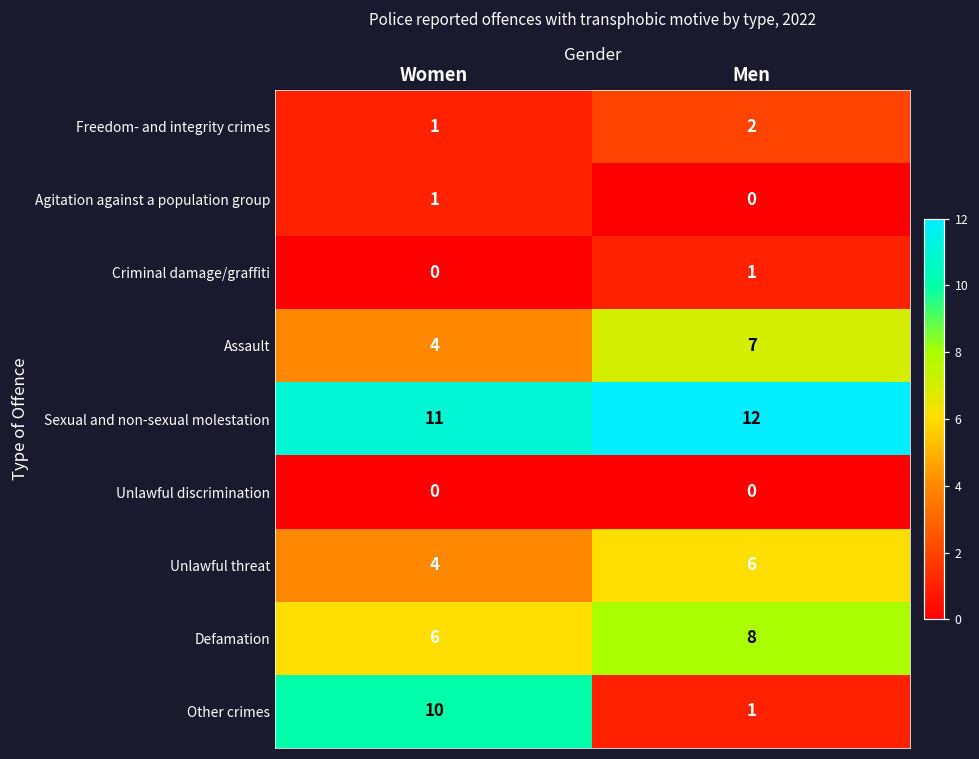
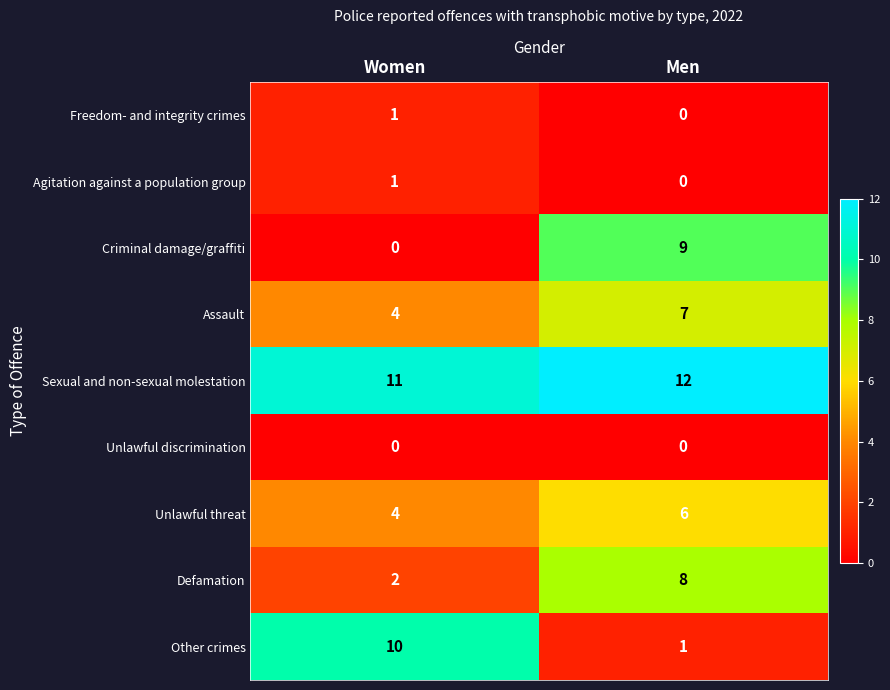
Freedom- and integrity crimes, Men: 2 -> 0
Criminal damage/graffiti, Men: 1 -> 9
Defamation, Women: 6 -> 2
